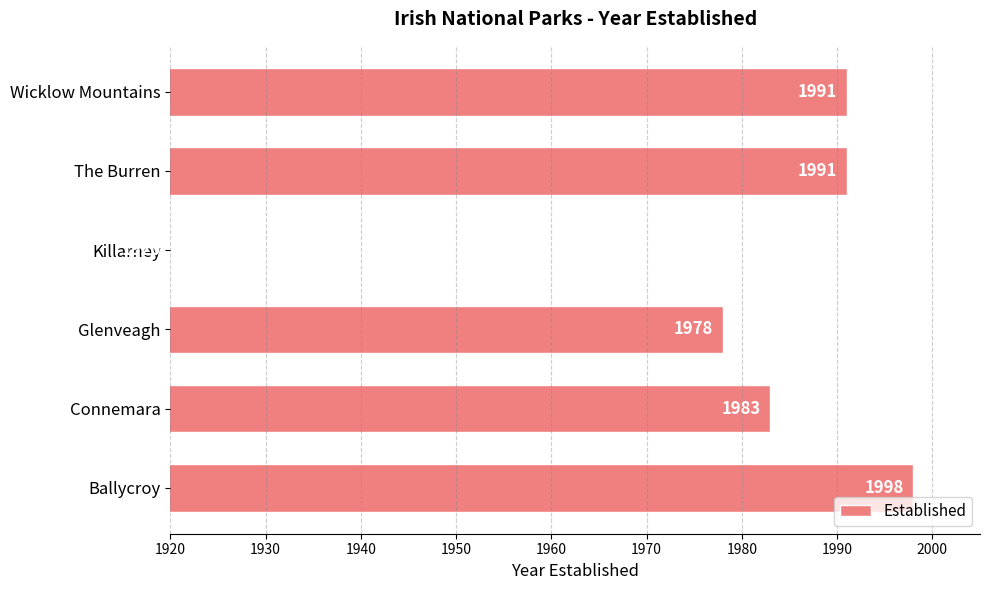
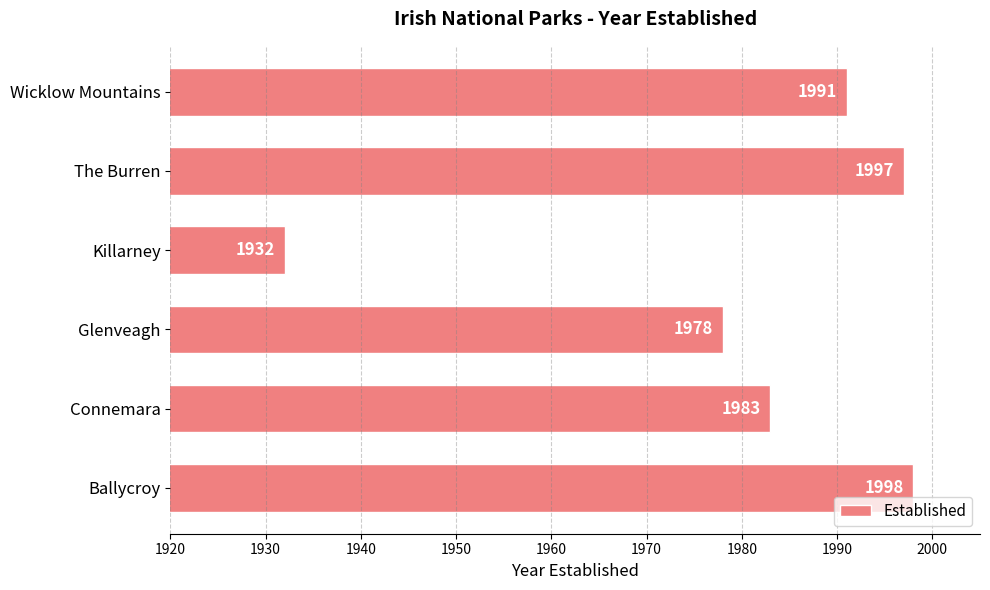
The Burren: 1991 -> 1997
Killarney: 1920 -> 1932
